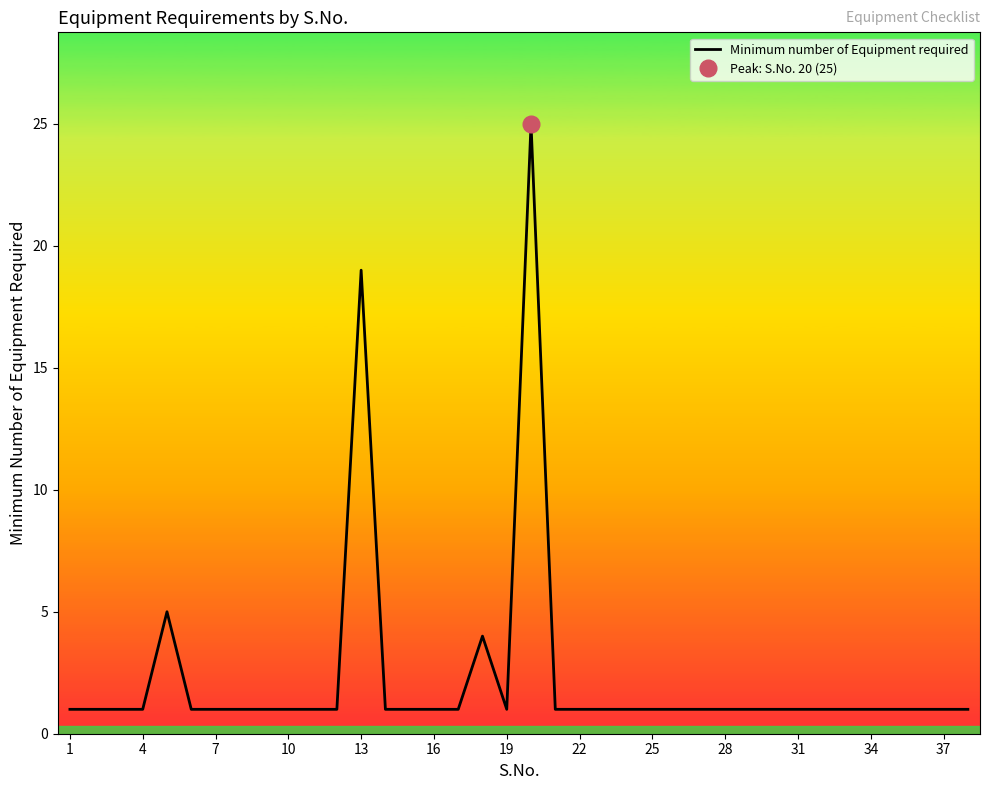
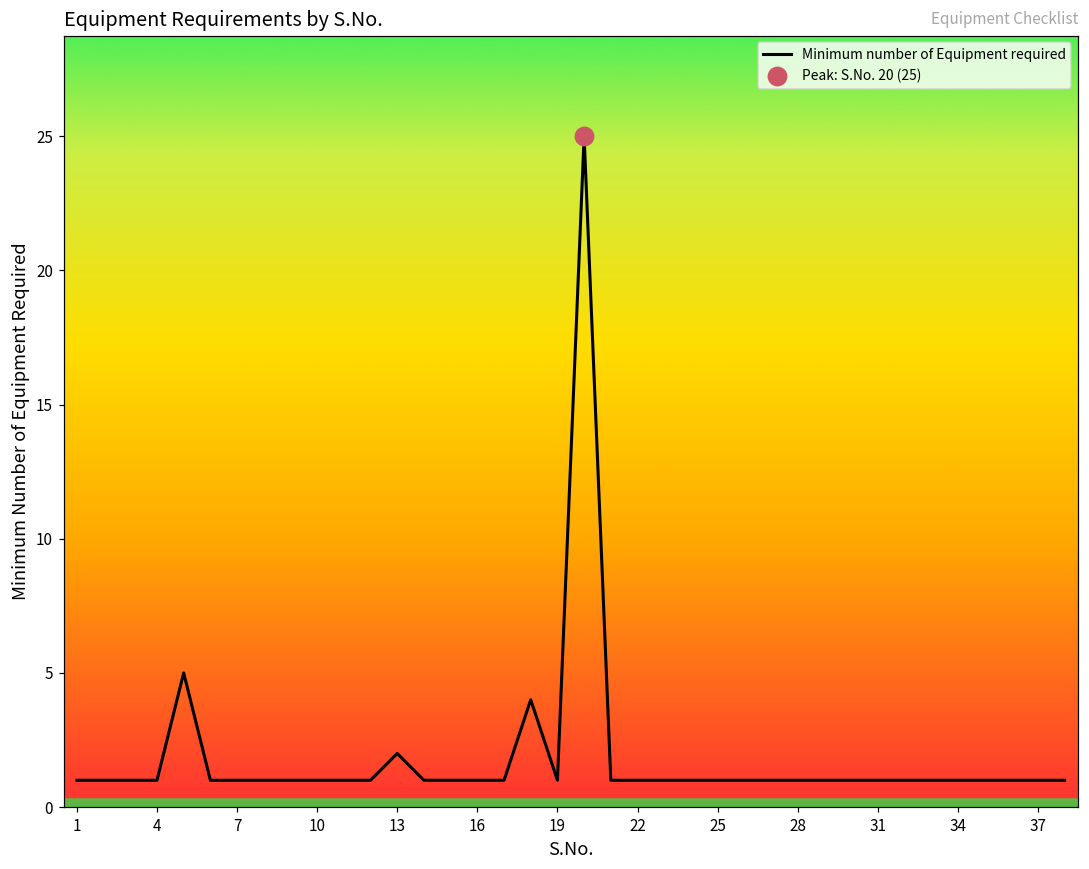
Minimum number of Equipment required, 13: 19 -> 2
